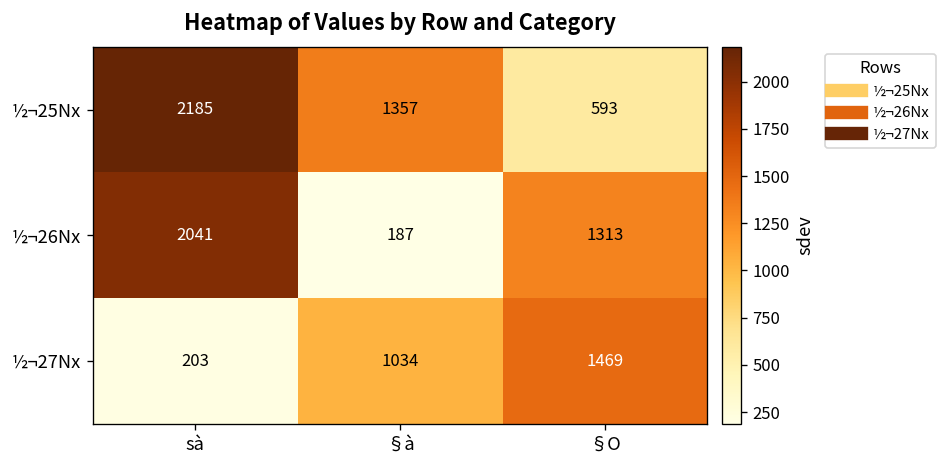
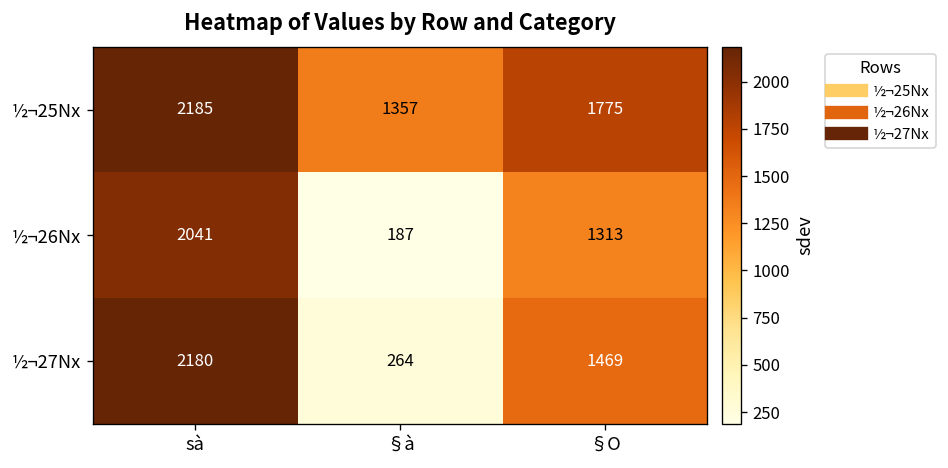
½¬25Nx, §O: 593 -> 1775
½¬27Nx, sà: 203 -> 2180
½¬27Nx, §à: 1034 -> 264
